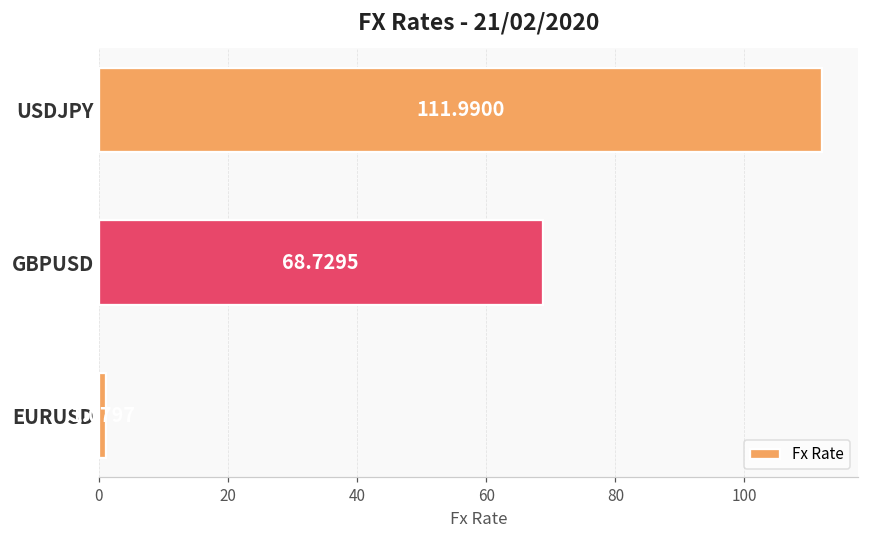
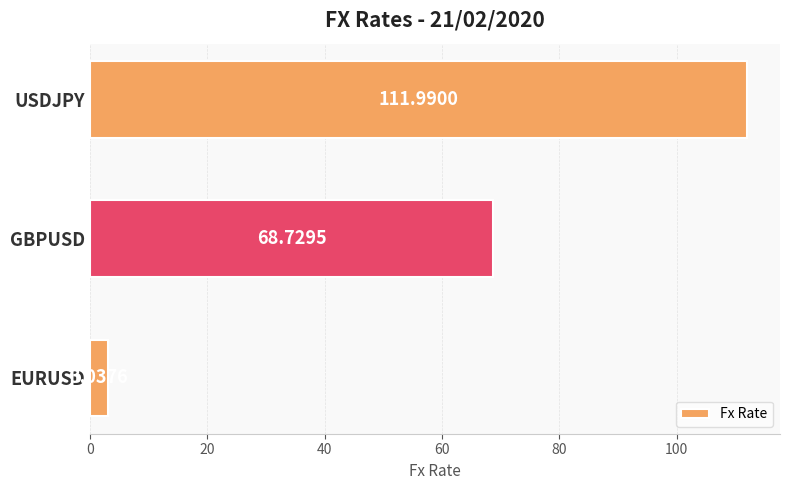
EURUSD: 1 -> 3
